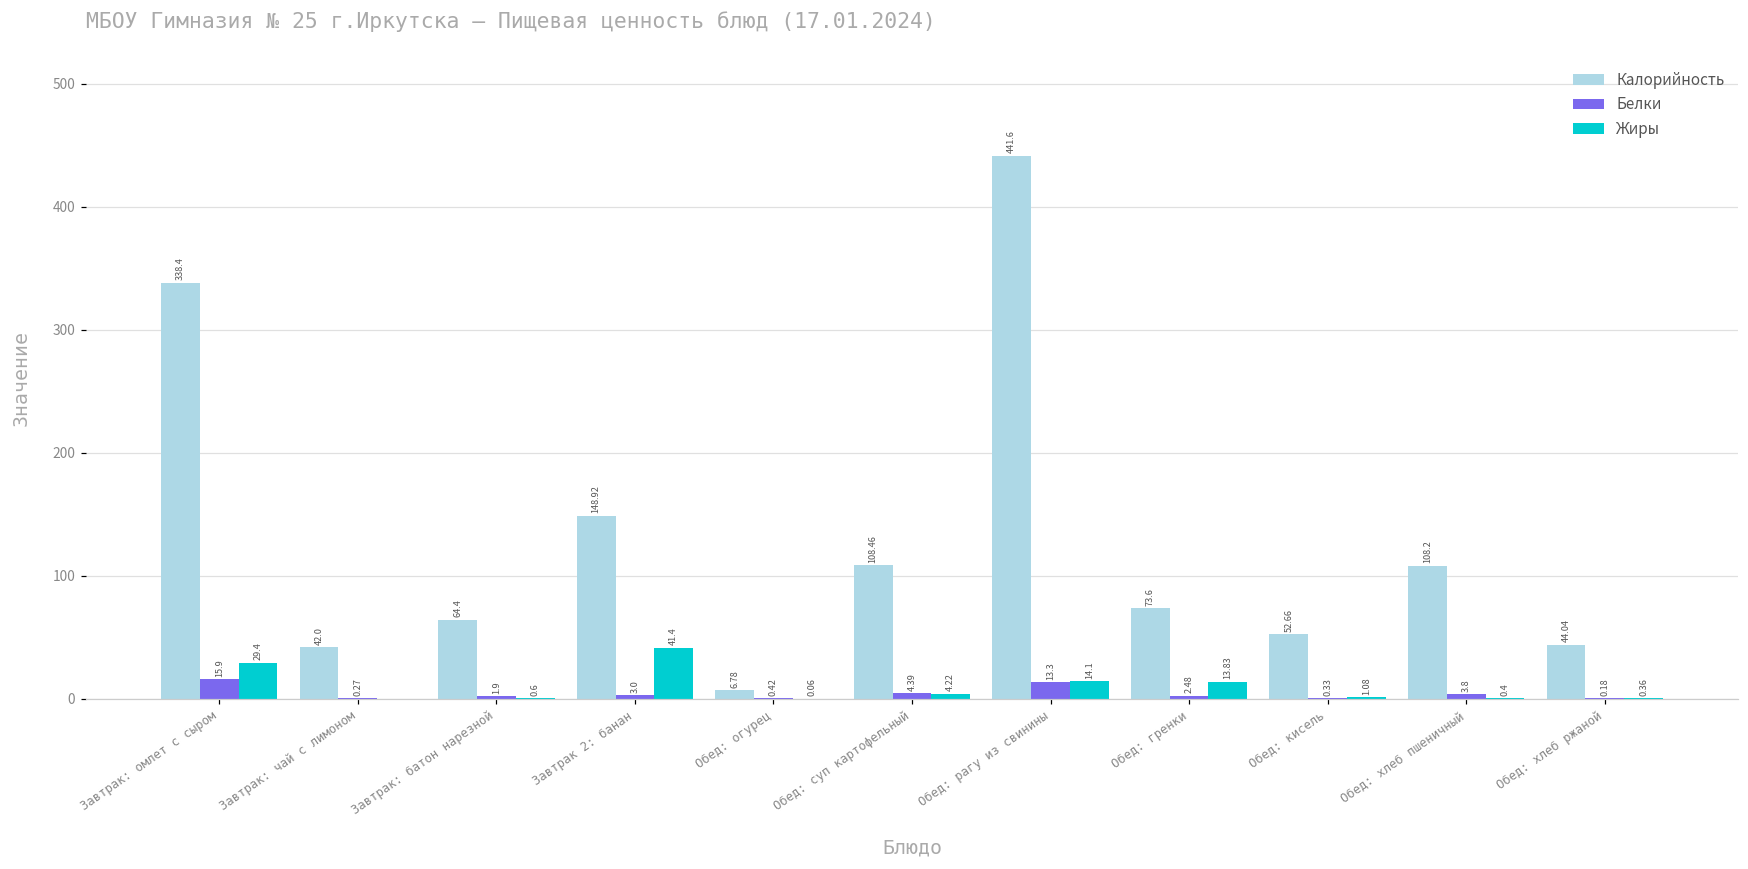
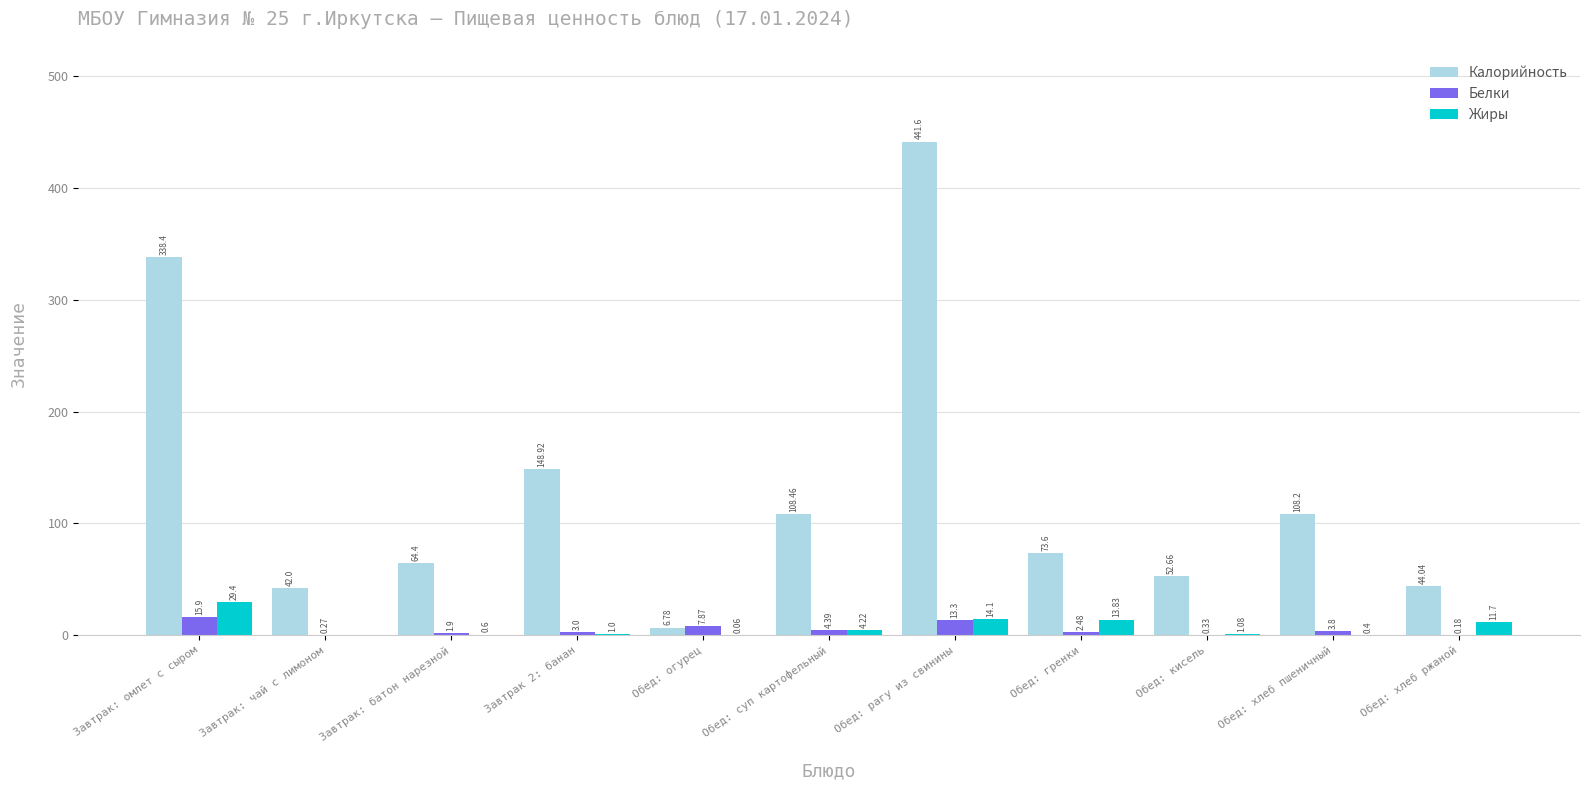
Жиры, Завтрак 2: банан: 41.4 -> 1.0
Белки, Обед: огурец: 0.42 -> 7.87
Жиры, Обед: хлеб ржаной: 0.36 -> 11.7
